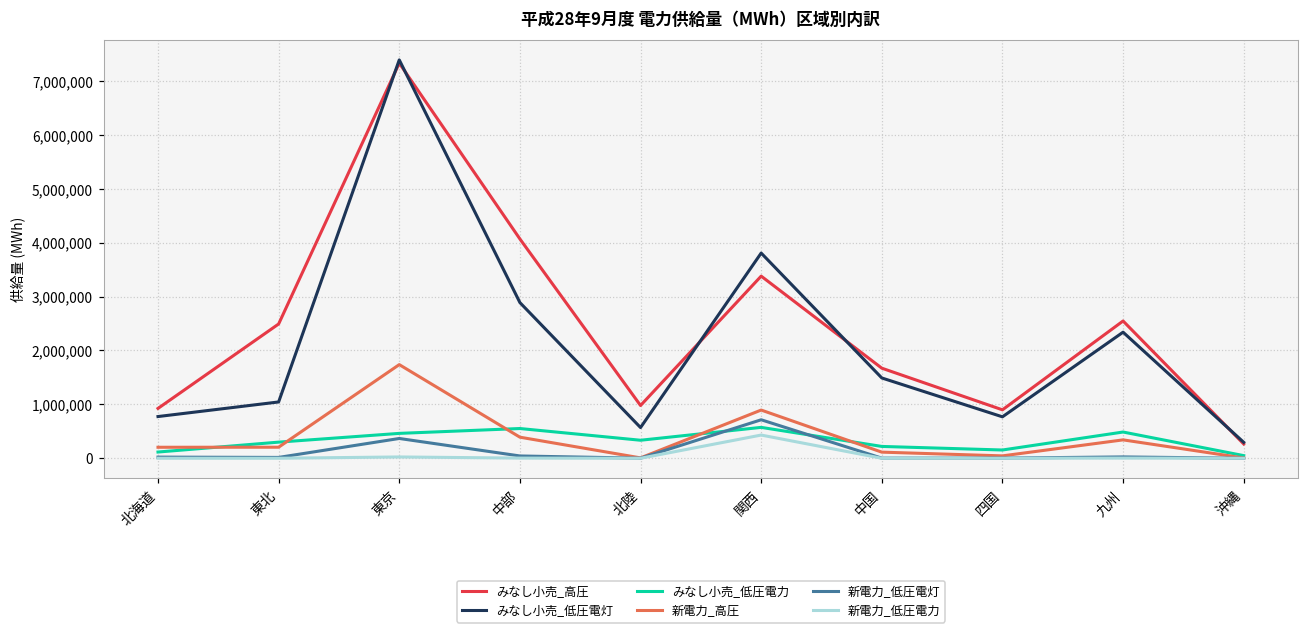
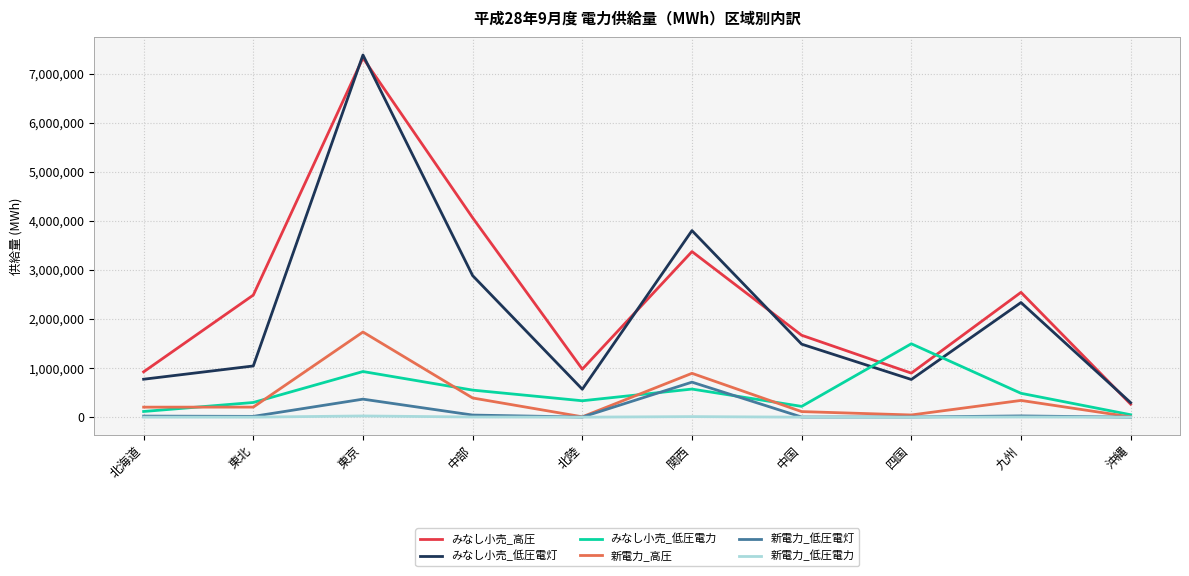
みなし小売_低圧電力, 東京: 500,000 -> 900,000
新電力_低圧電力, 関西: 400,000 -> 0
みなし小売_低圧電力, 四国: 200,000 -> 1,500,000
